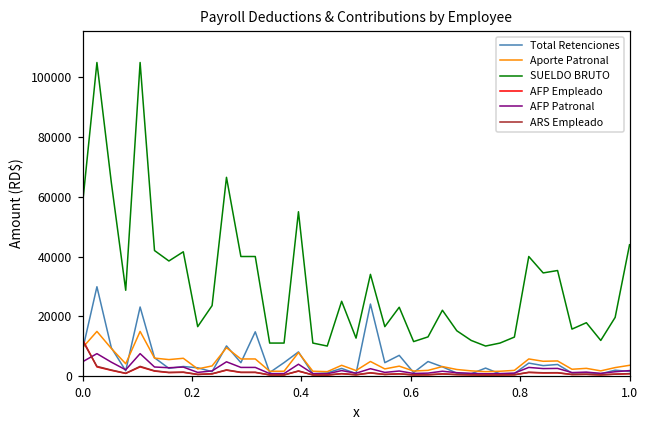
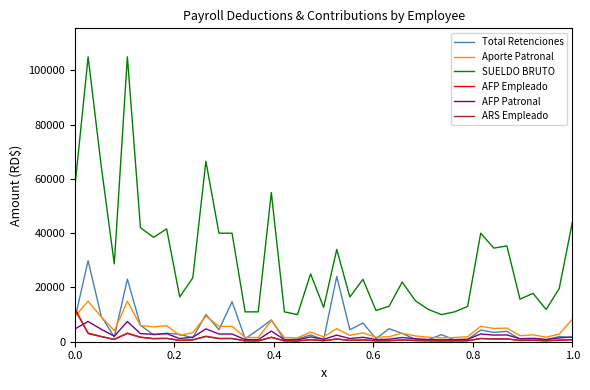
Aporte Patronal, 1.0: 4000 -> 8000
